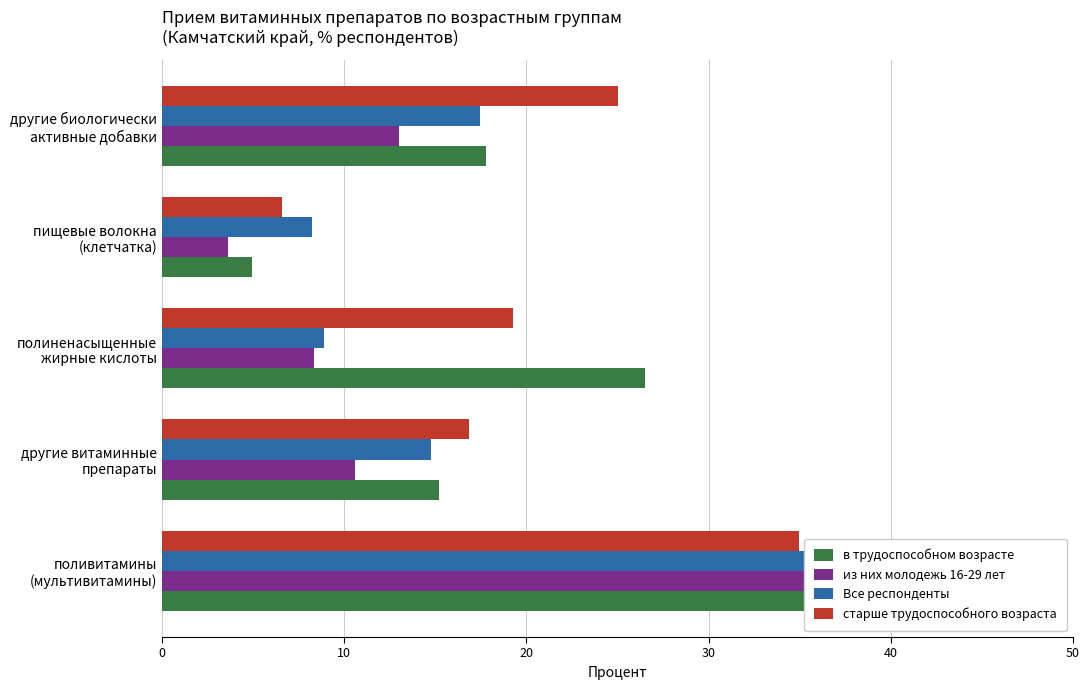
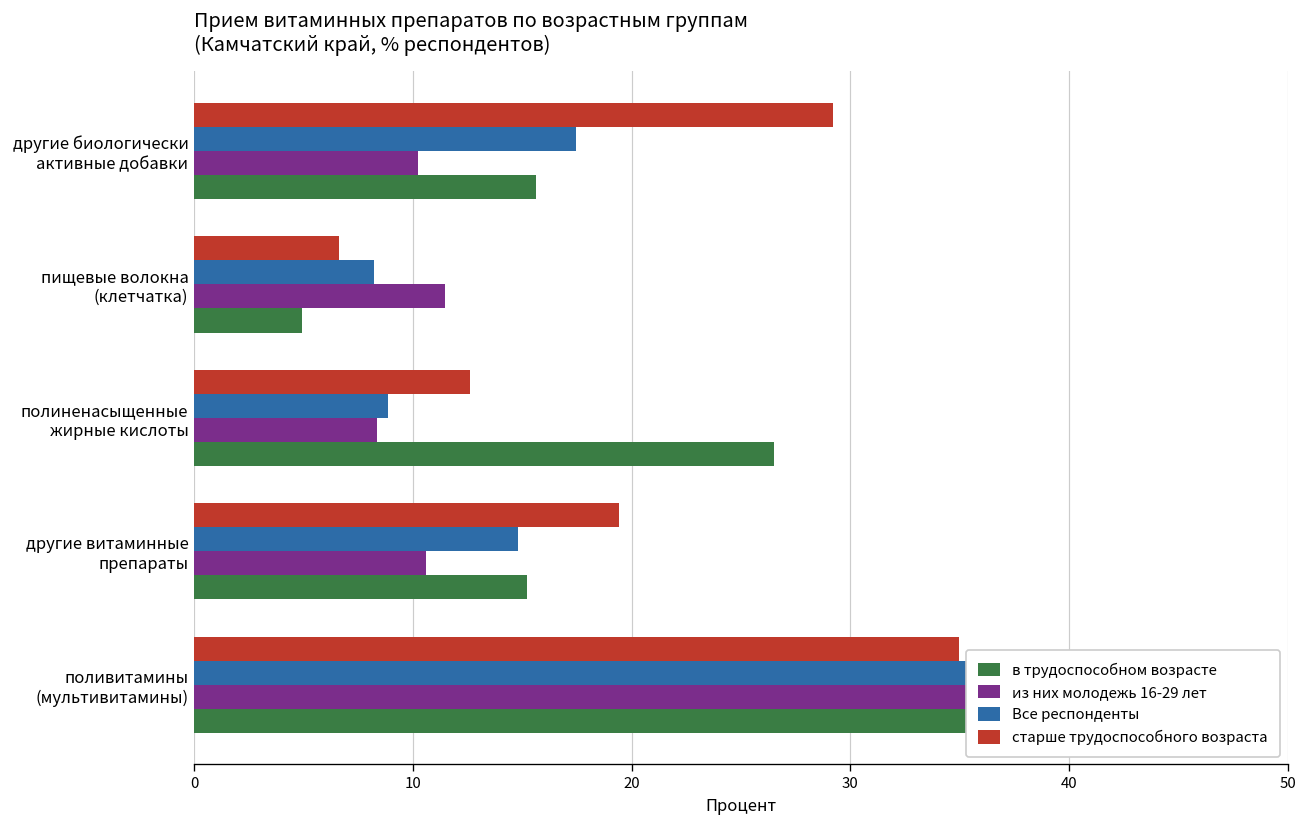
старше трудоспособного возраста, другие биологически активные добавки: 25.0 -> 29.2
из них молодежь 16-29 лет, другие биологически активные добавки: 13.0 -> 10.2
в трудоспособном возрасте, другие биологически активные добавки: 17.8 -> 15.6
из них молодежь 16-29 лет, пищевые волокна (клетчатка): 3.6 -> 11.5
старше трудоспособного возраста, полиненасыщенные жирные кислоты: 19.3 -> 12.6
старше трудоспособного возраста, другие витаминные препараты: 16.8 -> 19.4
